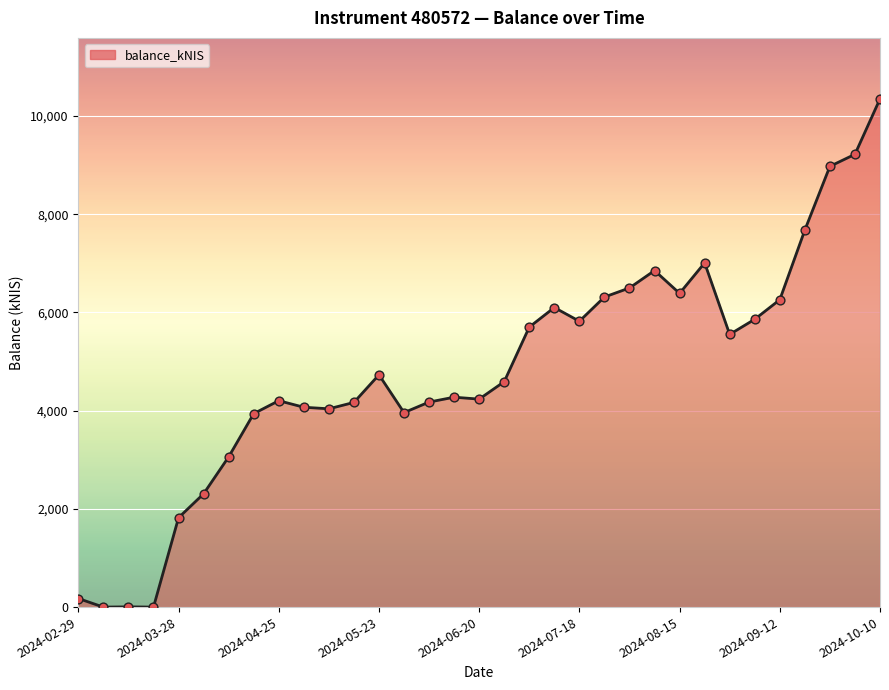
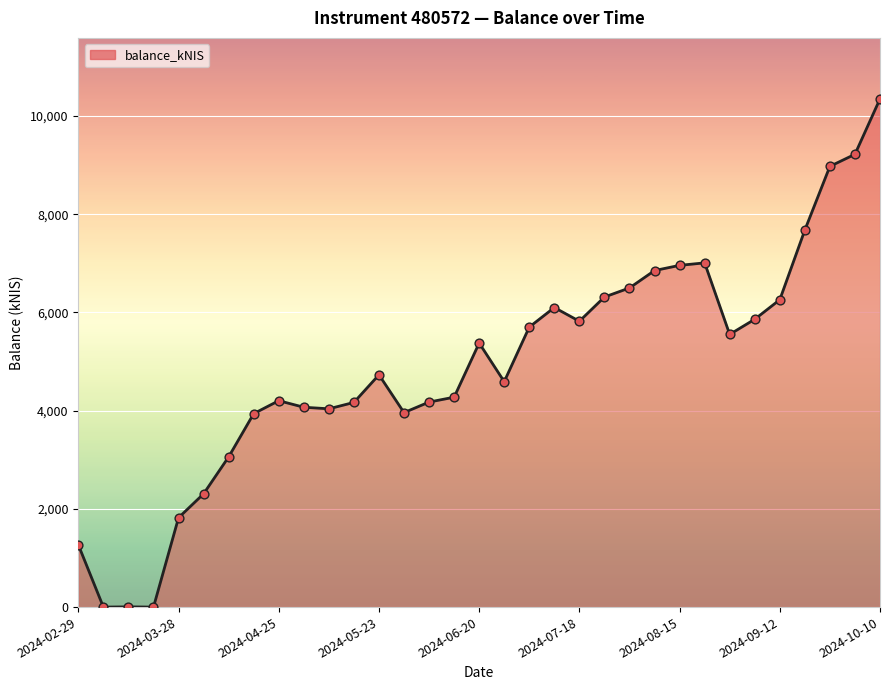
2024-02-29: 200 -> 1,300
2024-06-20: 4,200 -> 5,400
2024-08-15: 6,400 -> 7,000
